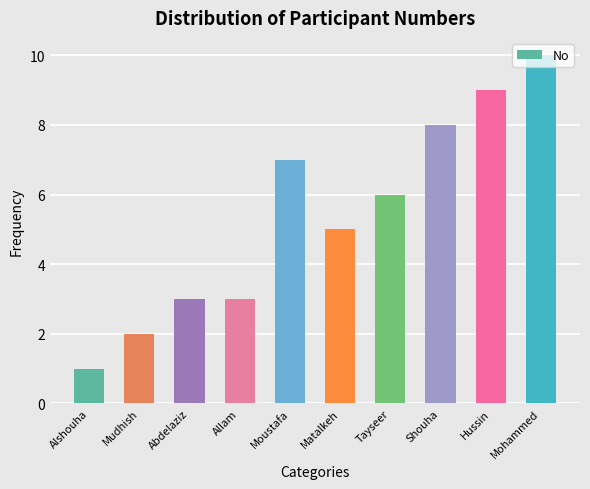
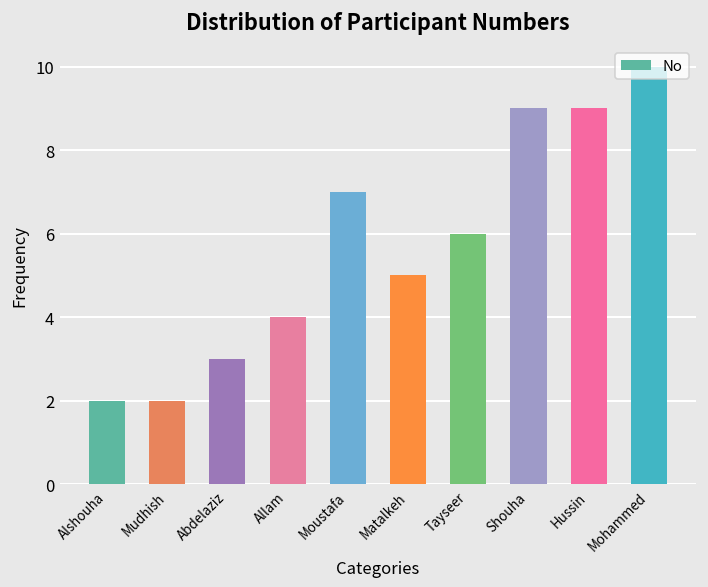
Alshouha: 1 -> 2
Allam: 3 -> 4
Shouha: 8 -> 9
